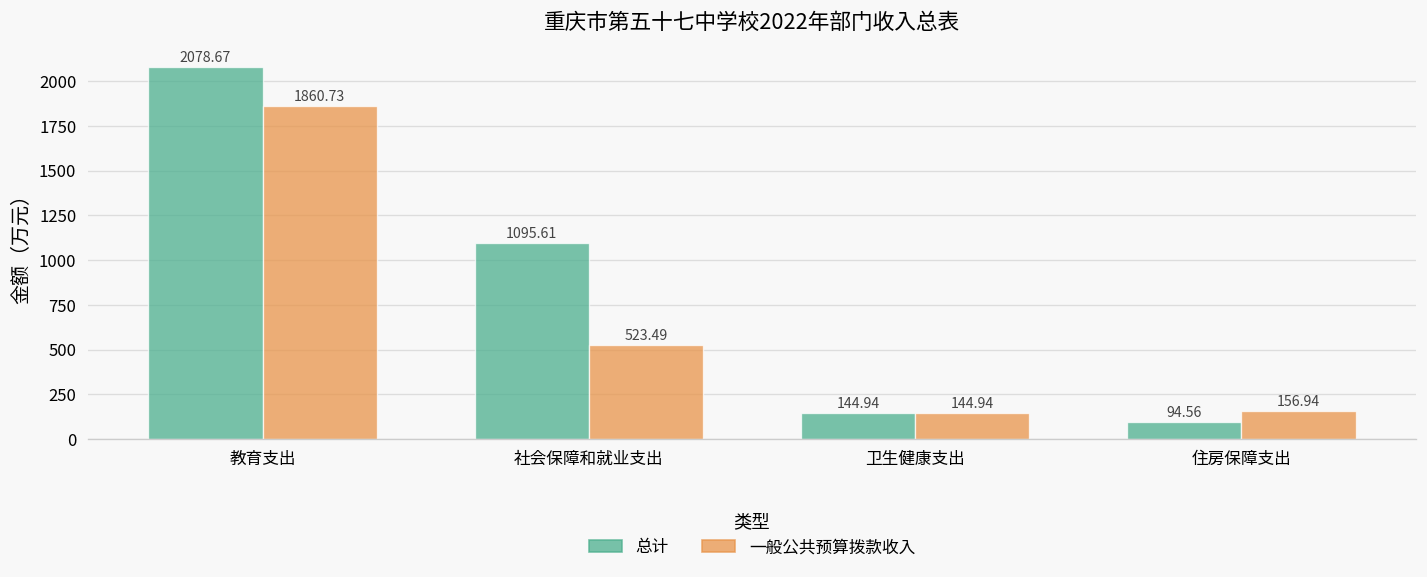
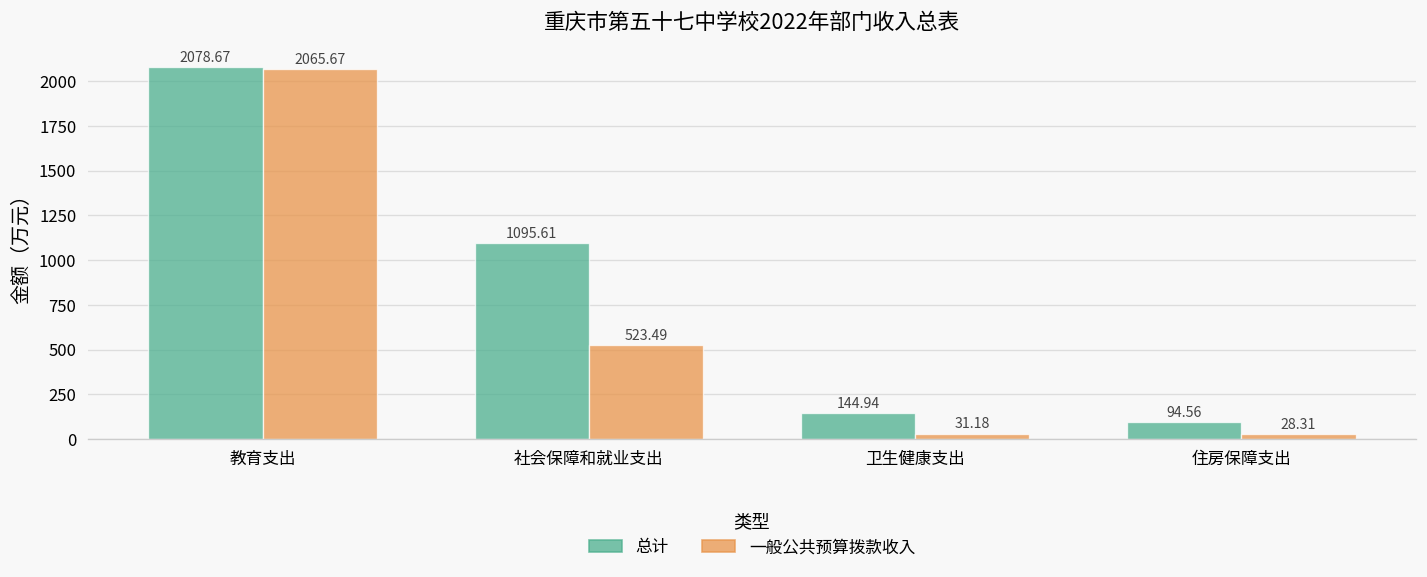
一般公共预算拨款收入, 教育支出: 1860.73 -> 2065.67
一般公共预算拨款收入, 卫生健康支出: 144.94 -> 31.18
一般公共预算拨款收入, 住房保障支出: 156.94 -> 28.31
